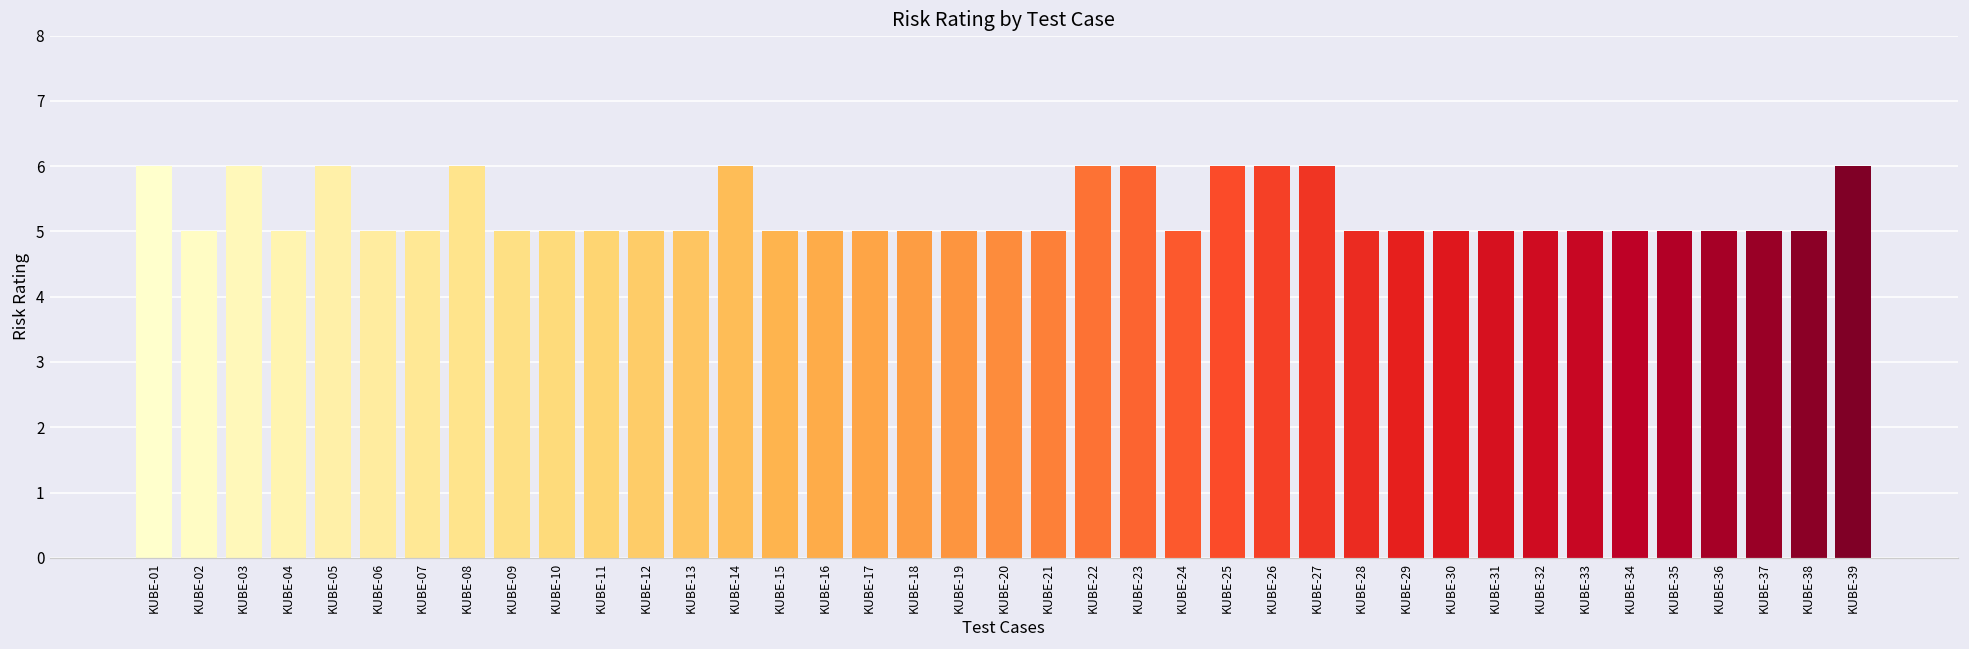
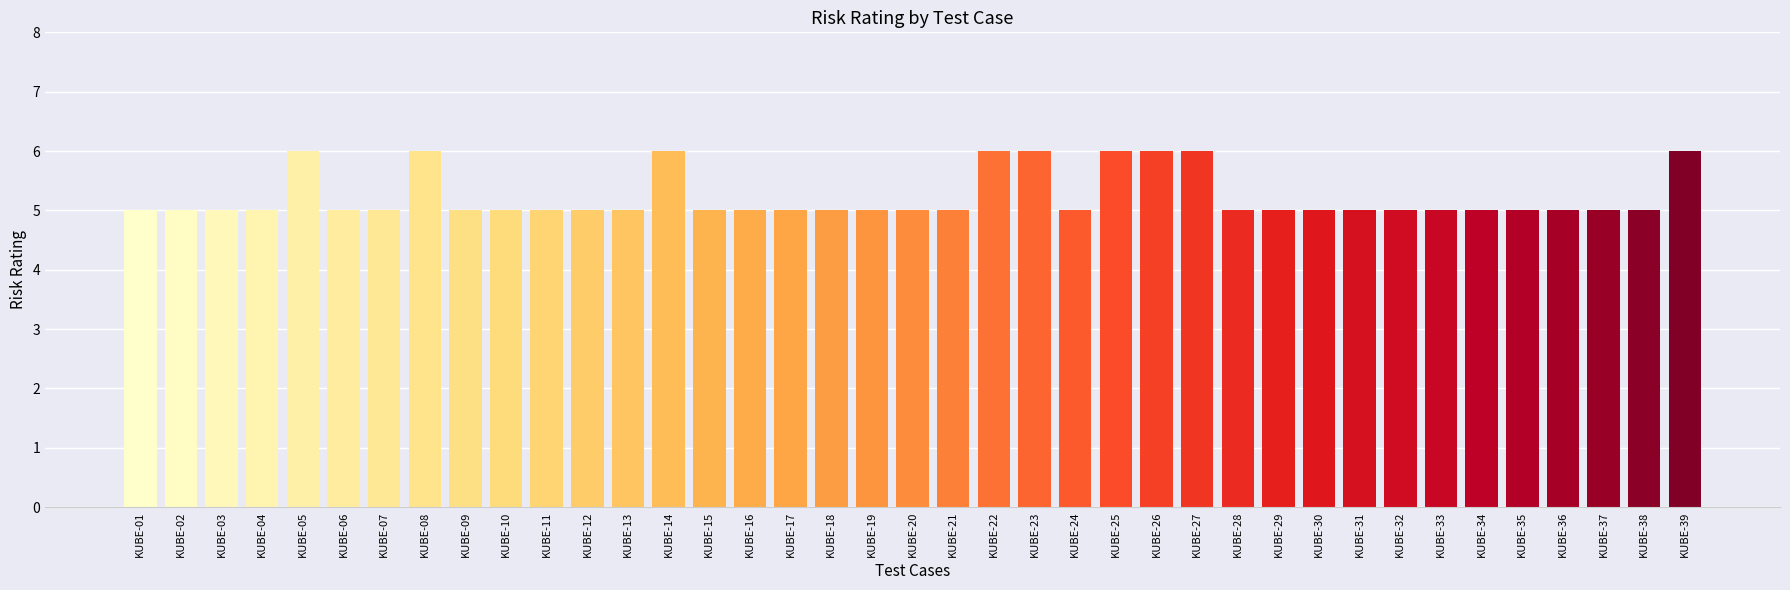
KUBE-01: 6 -> 5
KUBE-03: 6 -> 5
